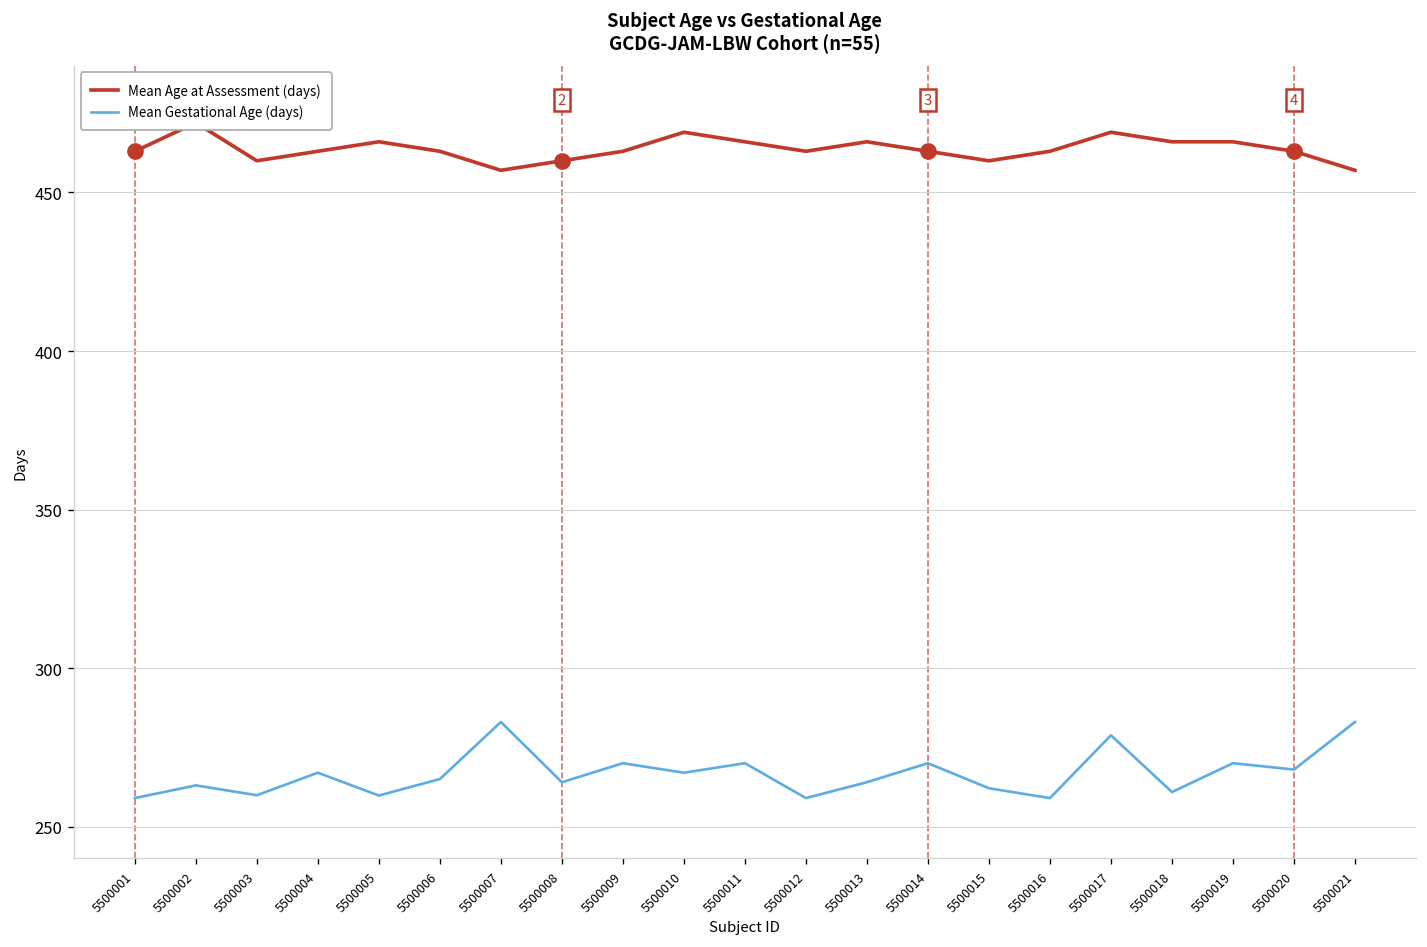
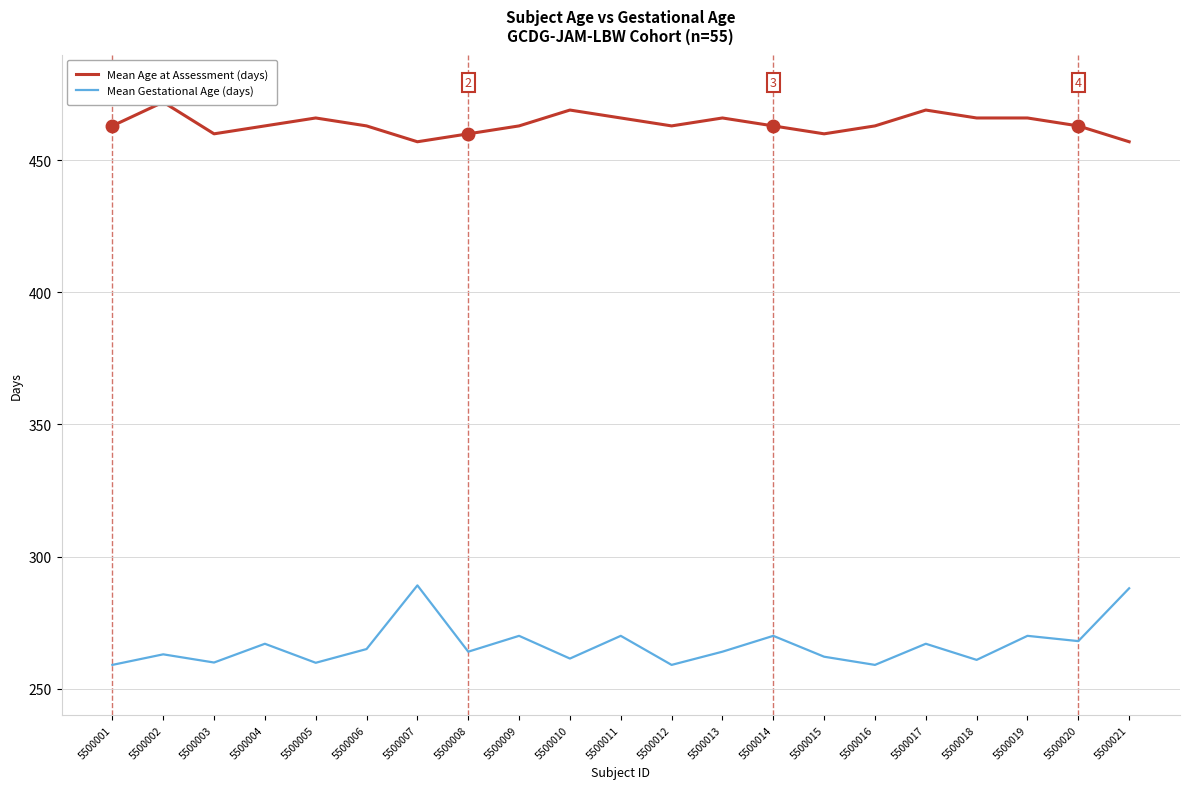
Mean Gestational Age (days), 5500007: 283 -> 289
Mean Gestational Age (days), 5500010: 267 -> 261
Mean Gestational Age (days), 5500017: 279 -> 267
Mean Gestational Age (days), 5500021: 283 -> 288
